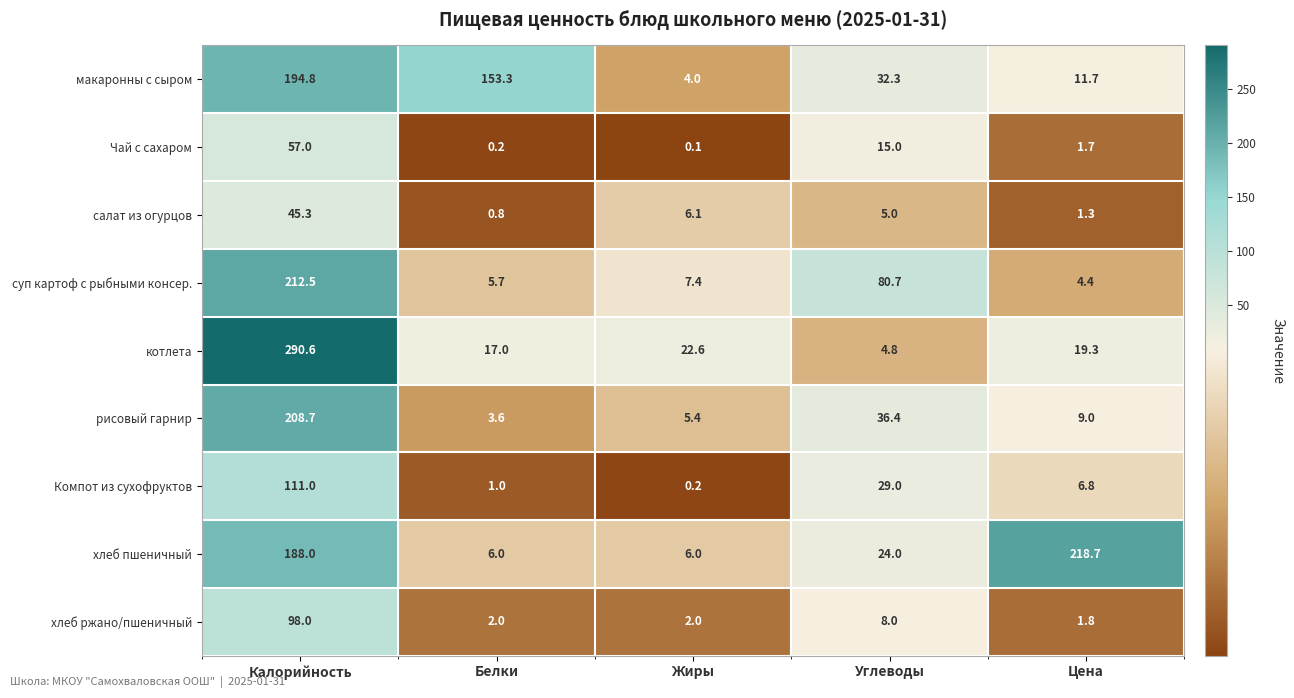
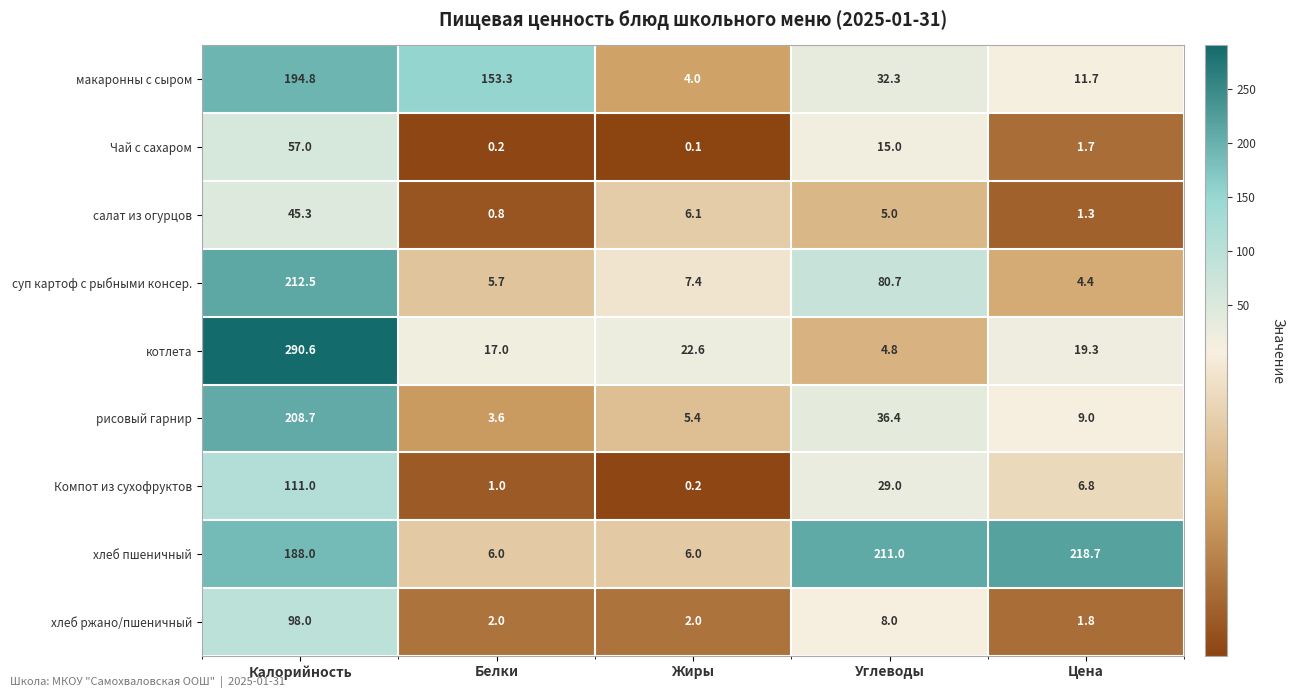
хлеб пшеничный, Углеводы: 24.0 -> 211.0
